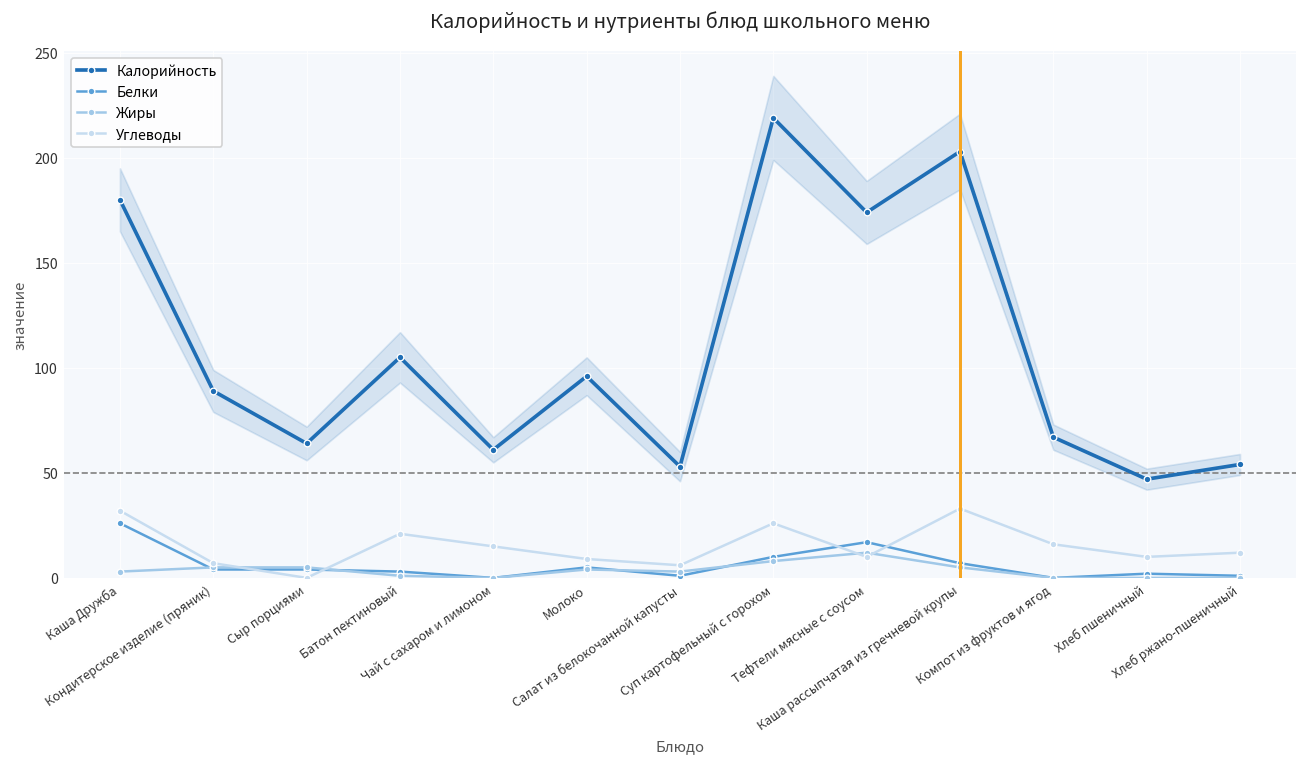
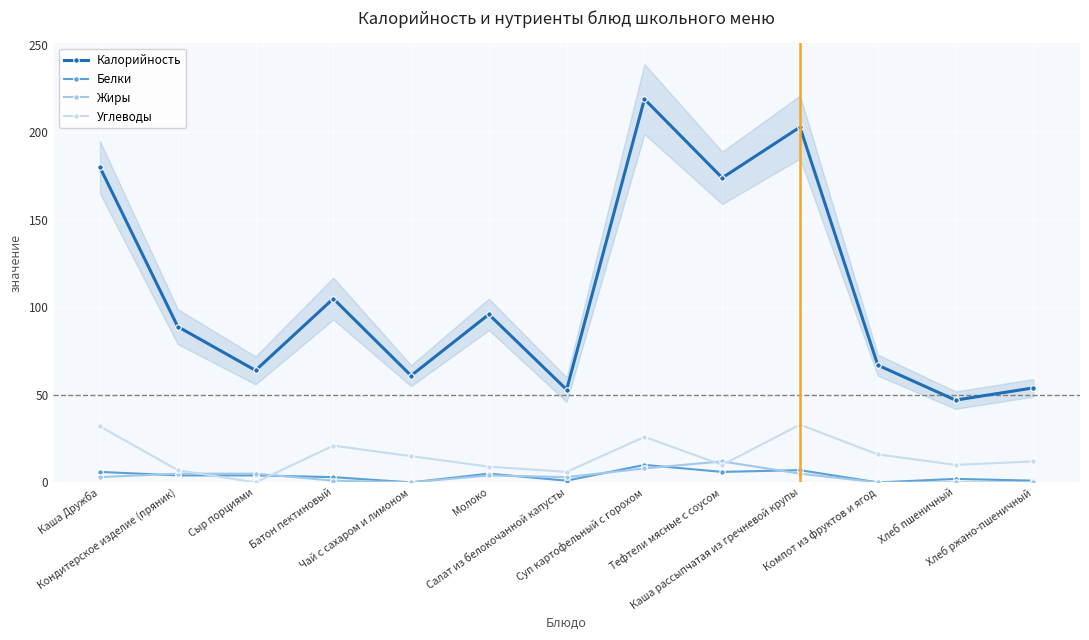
Белки, Каша Дружба: 26 -> 6
Белки, Тефтели мясные с соусом: 17 -> 6
